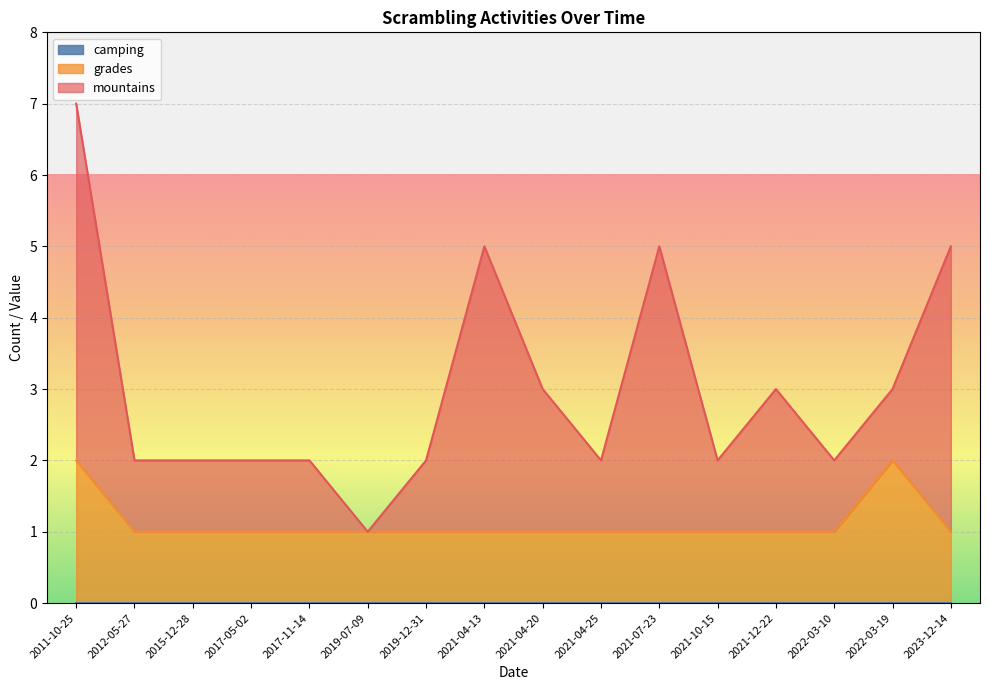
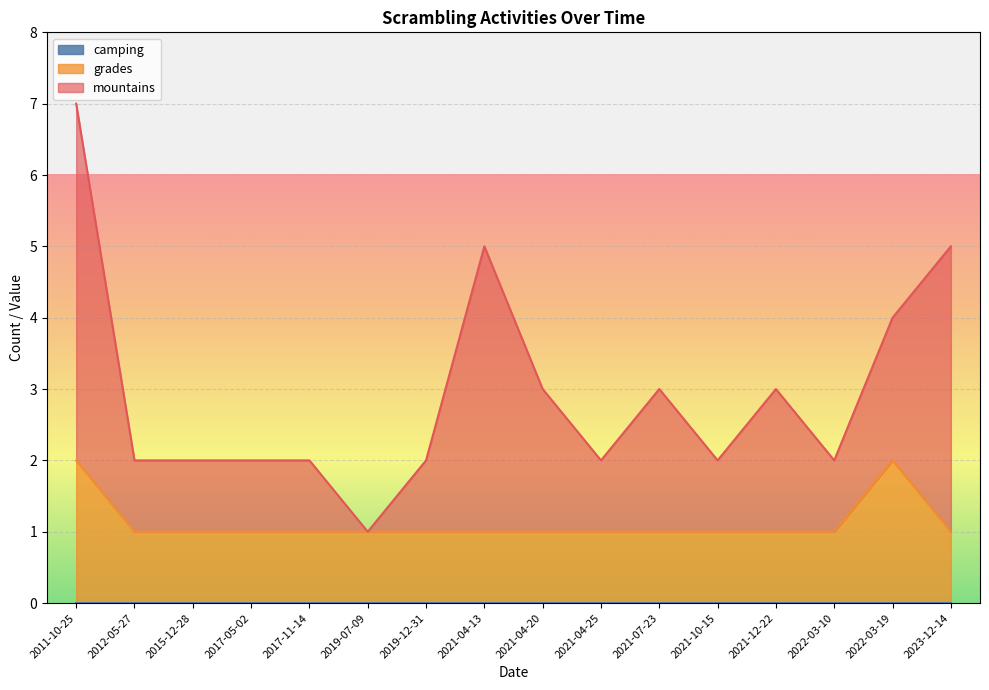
mountains, 2021-07-23: 4 -> 2
mountains, 2022-03-19: 1 -> 2
